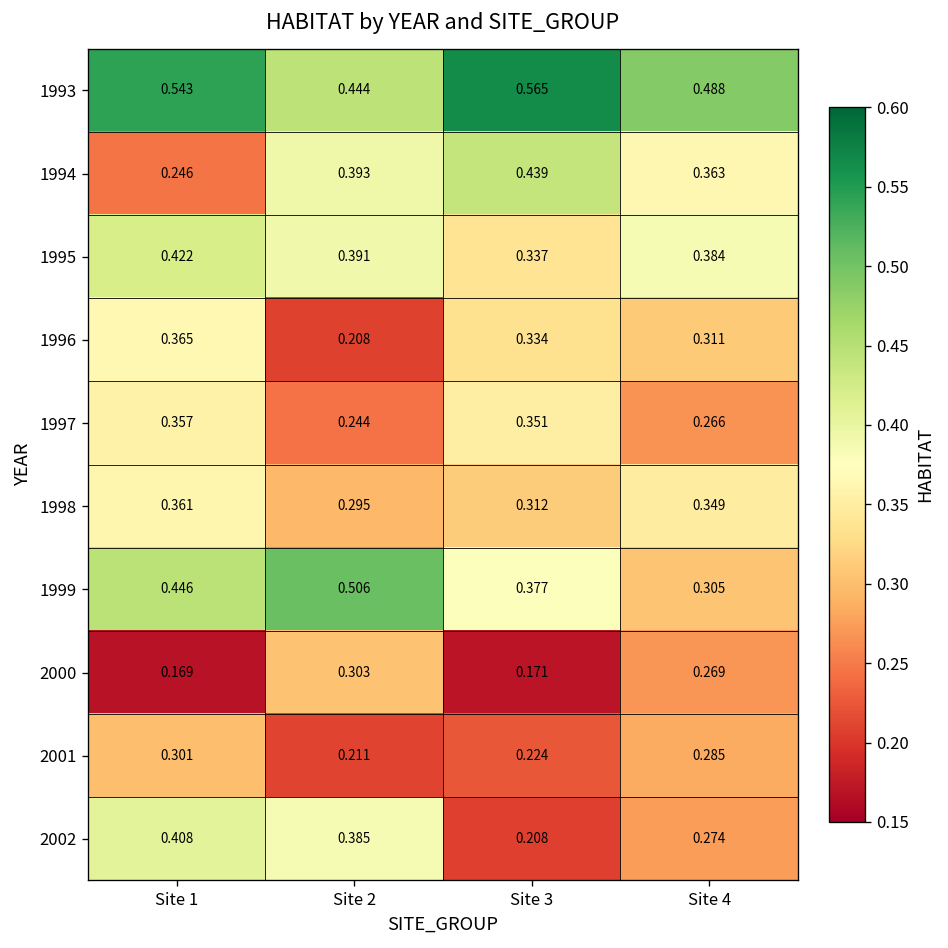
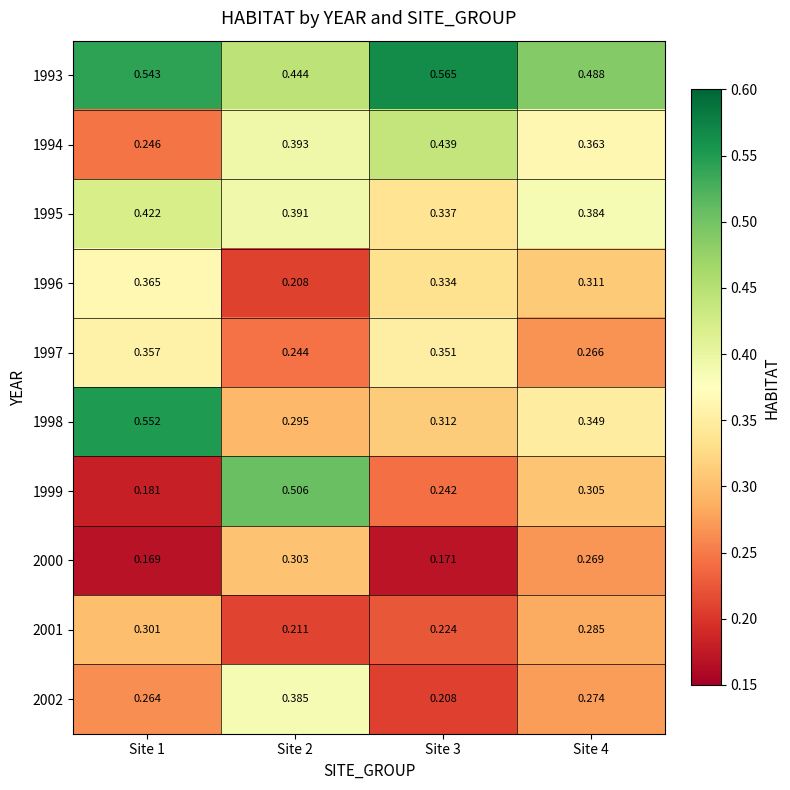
1998, Site 1: 0.361 -> 0.552
1999, Site 1: 0.446 -> 0.181
1999, Site 3: 0.377 -> 0.242
2002, Site 1: 0.408 -> 0.264
